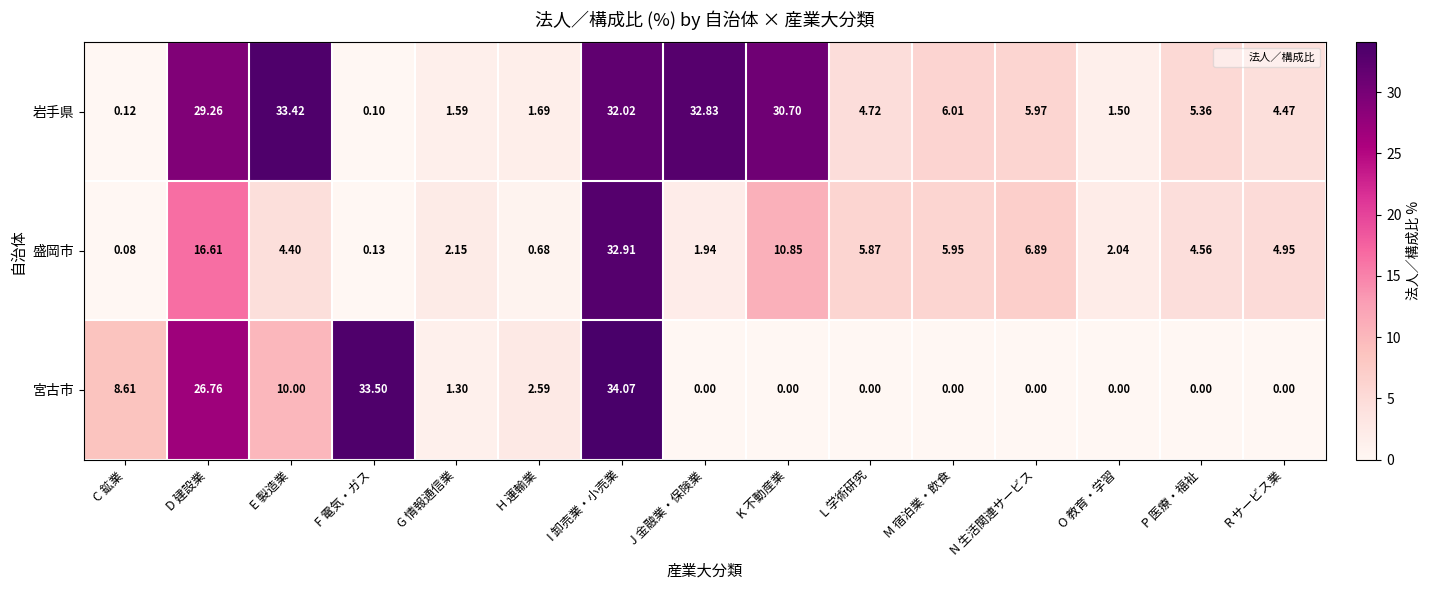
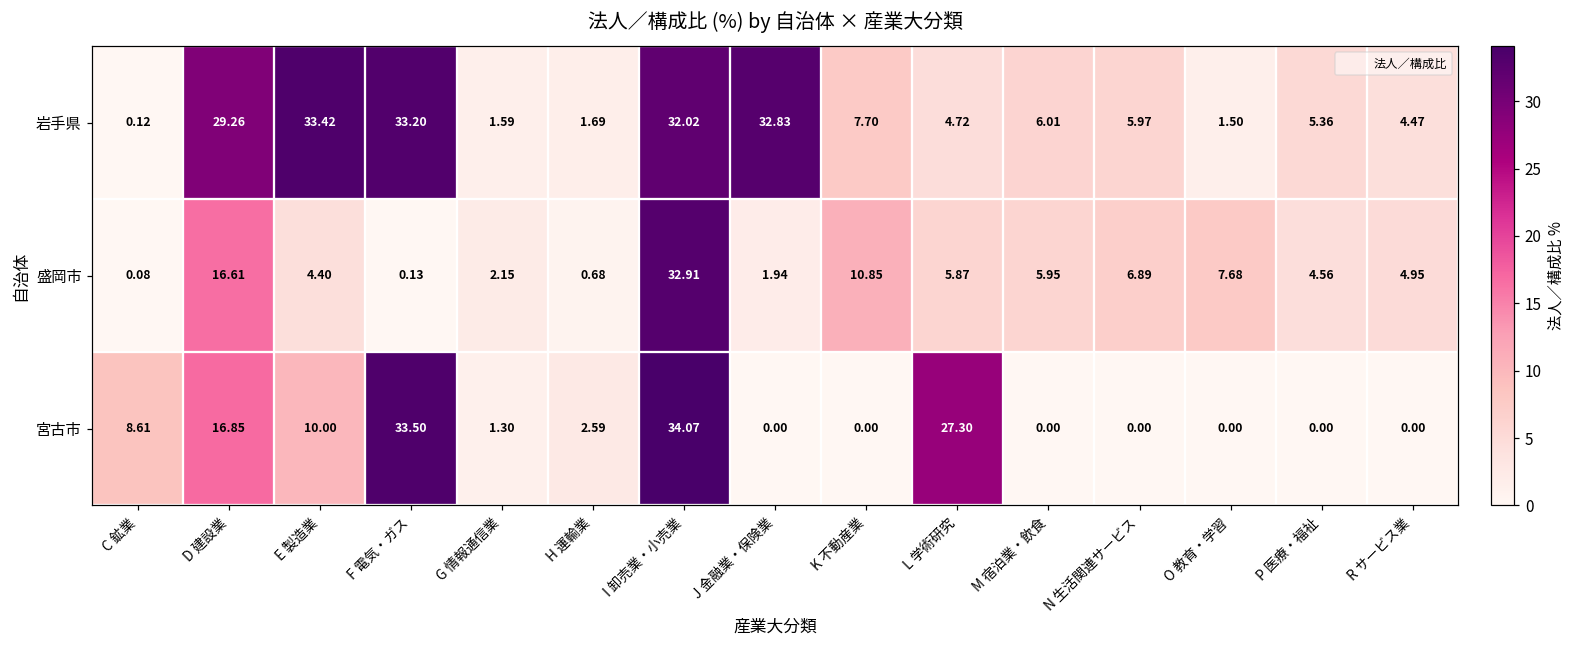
岩手県, F 電気・ガス: 0.10 -> 33.20
岩手県, K 不動産業: 30.70 -> 7.70
盛岡市, O 教育・学習: 2.04 -> 7.68
宮古市, D 建設業: 26.76 -> 16.85
宮古市, L 学術研究: 0.00 -> 27.30
